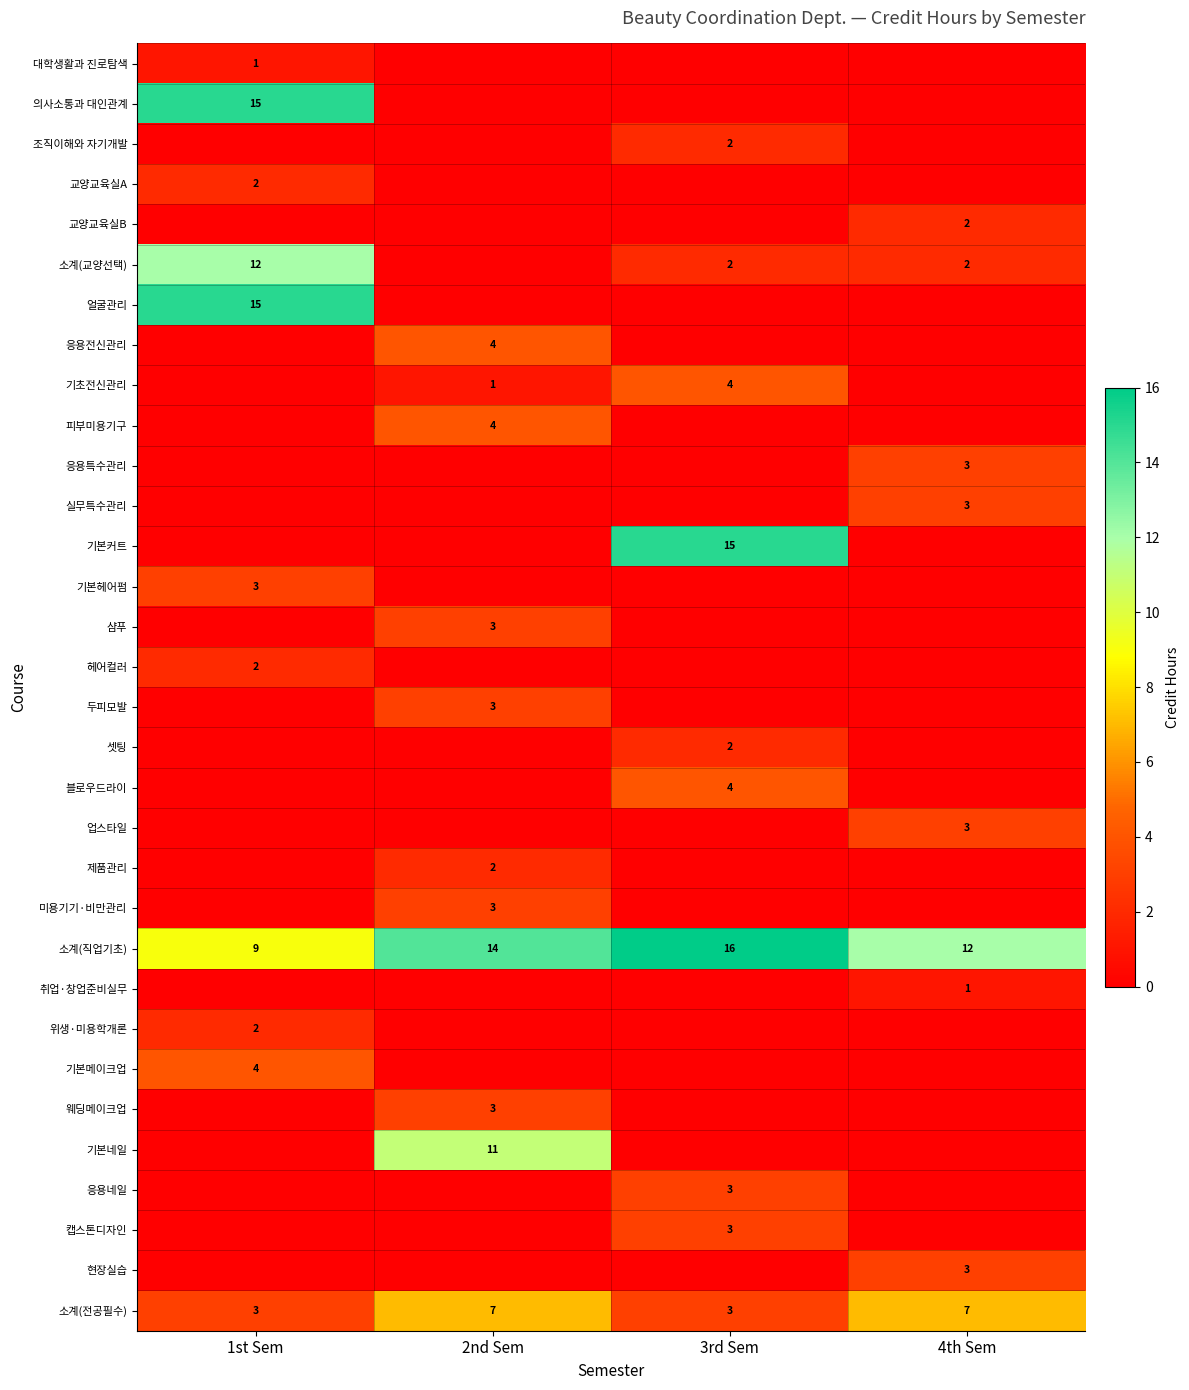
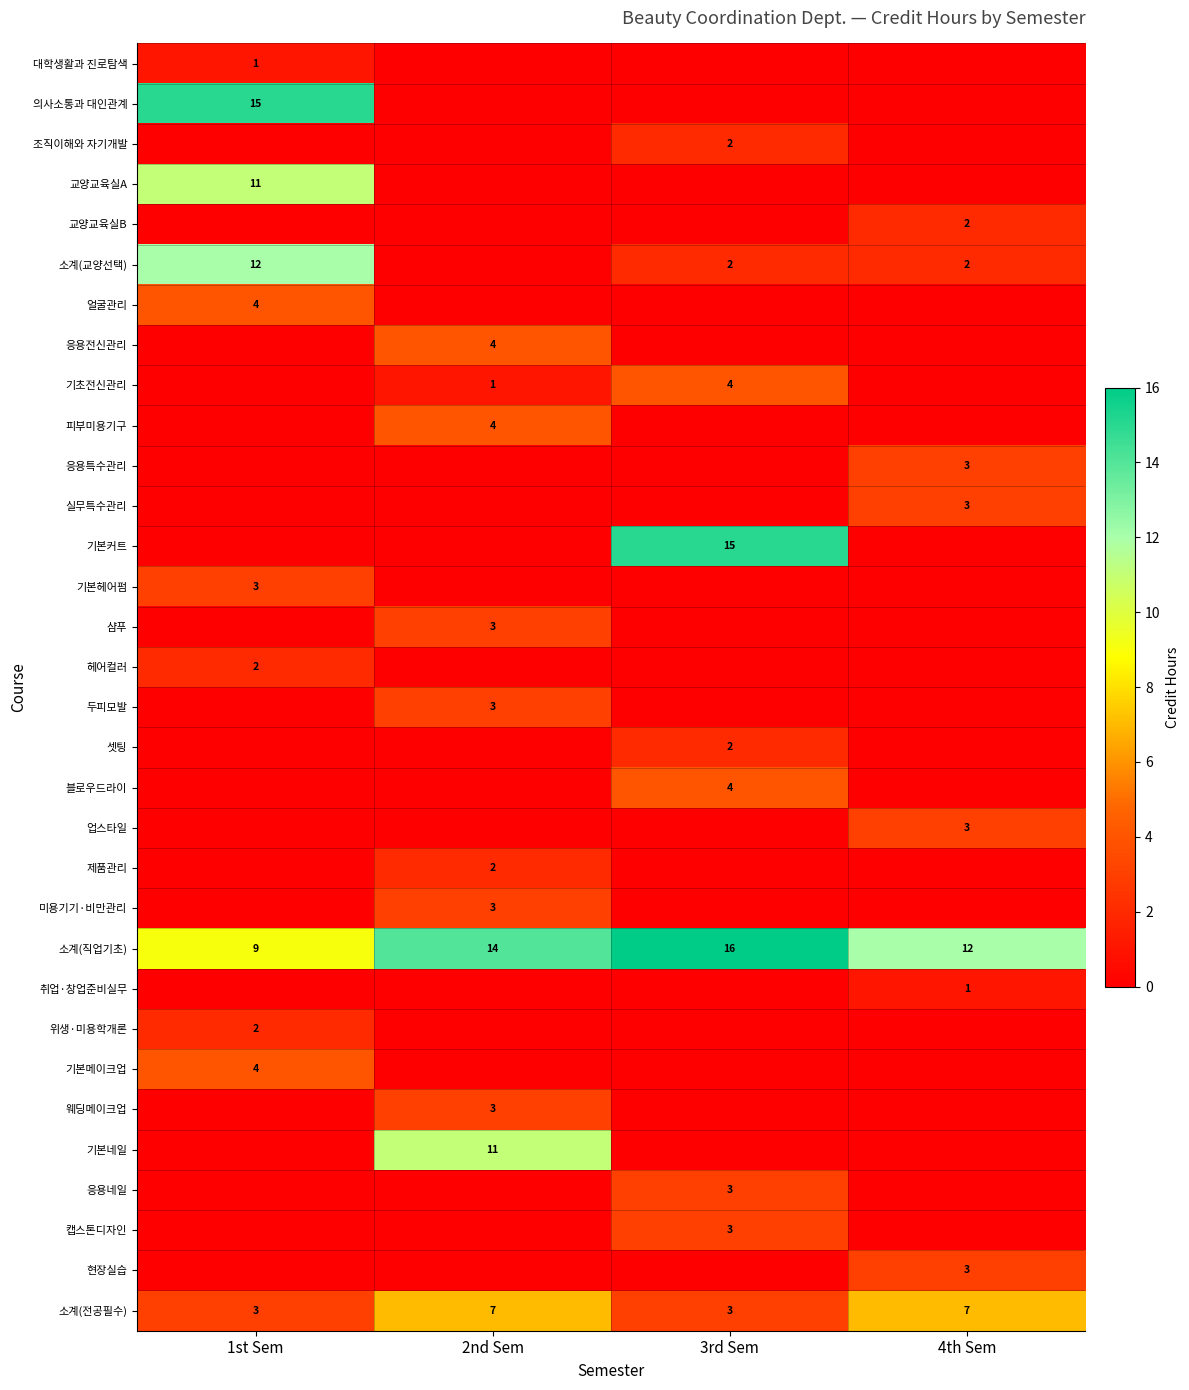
교양교육실A, 1st Sem: 2 -> 11
얼굴관리, 1st Sem: 15 -> 4
